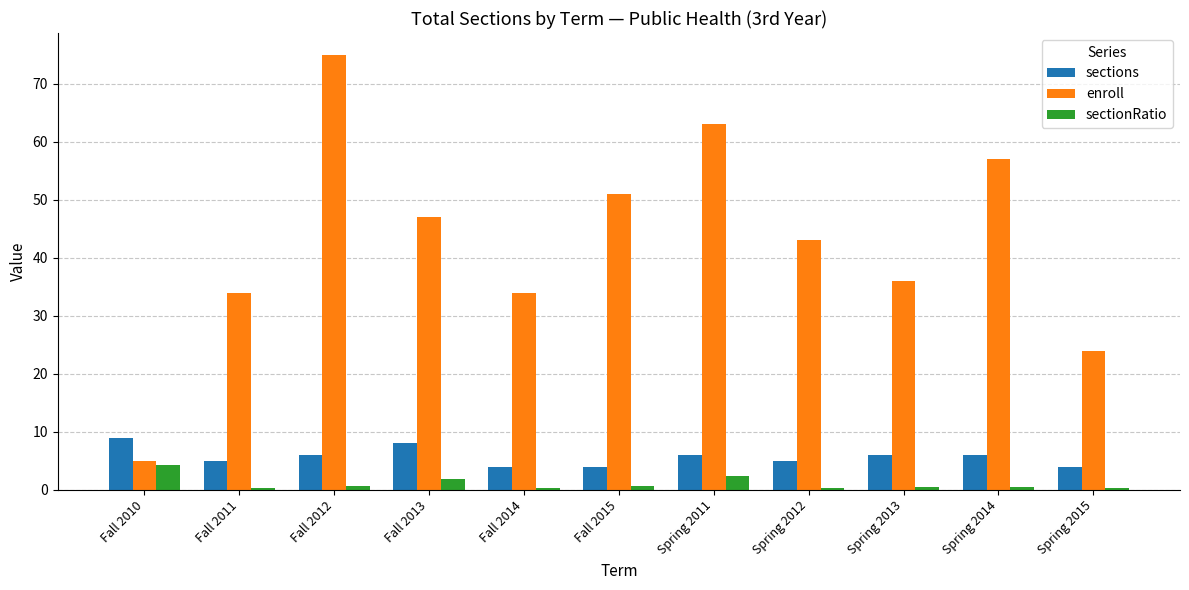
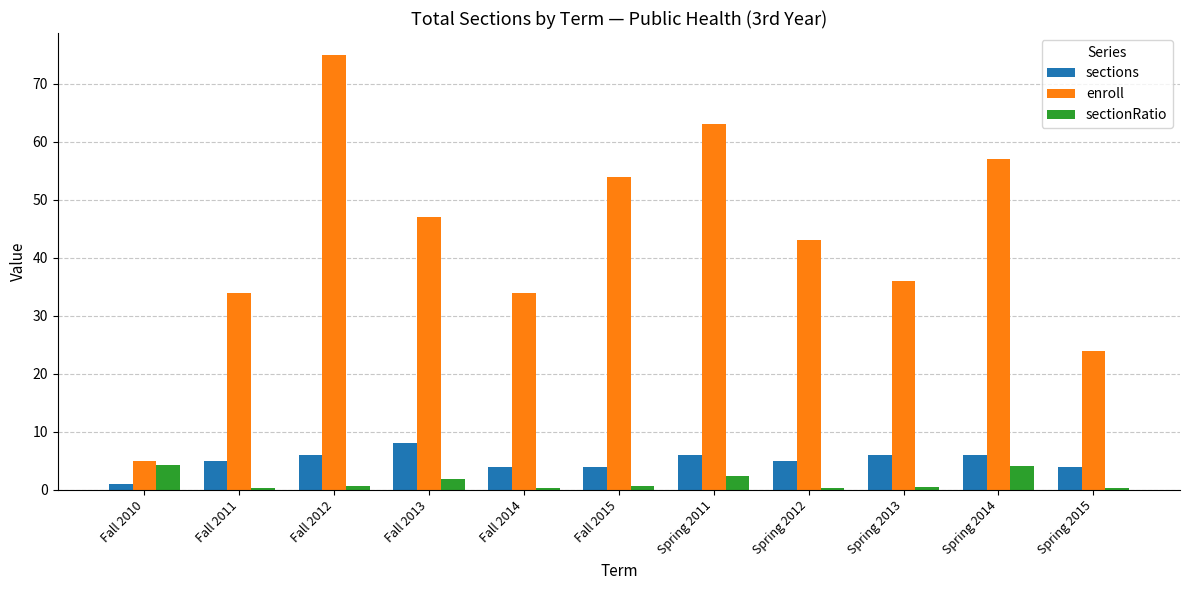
sections, Fall 2010: 9 -> 1
enroll, Fall 2015: 51 -> 54
sectionRatio, Spring 2014: 1 -> 4
